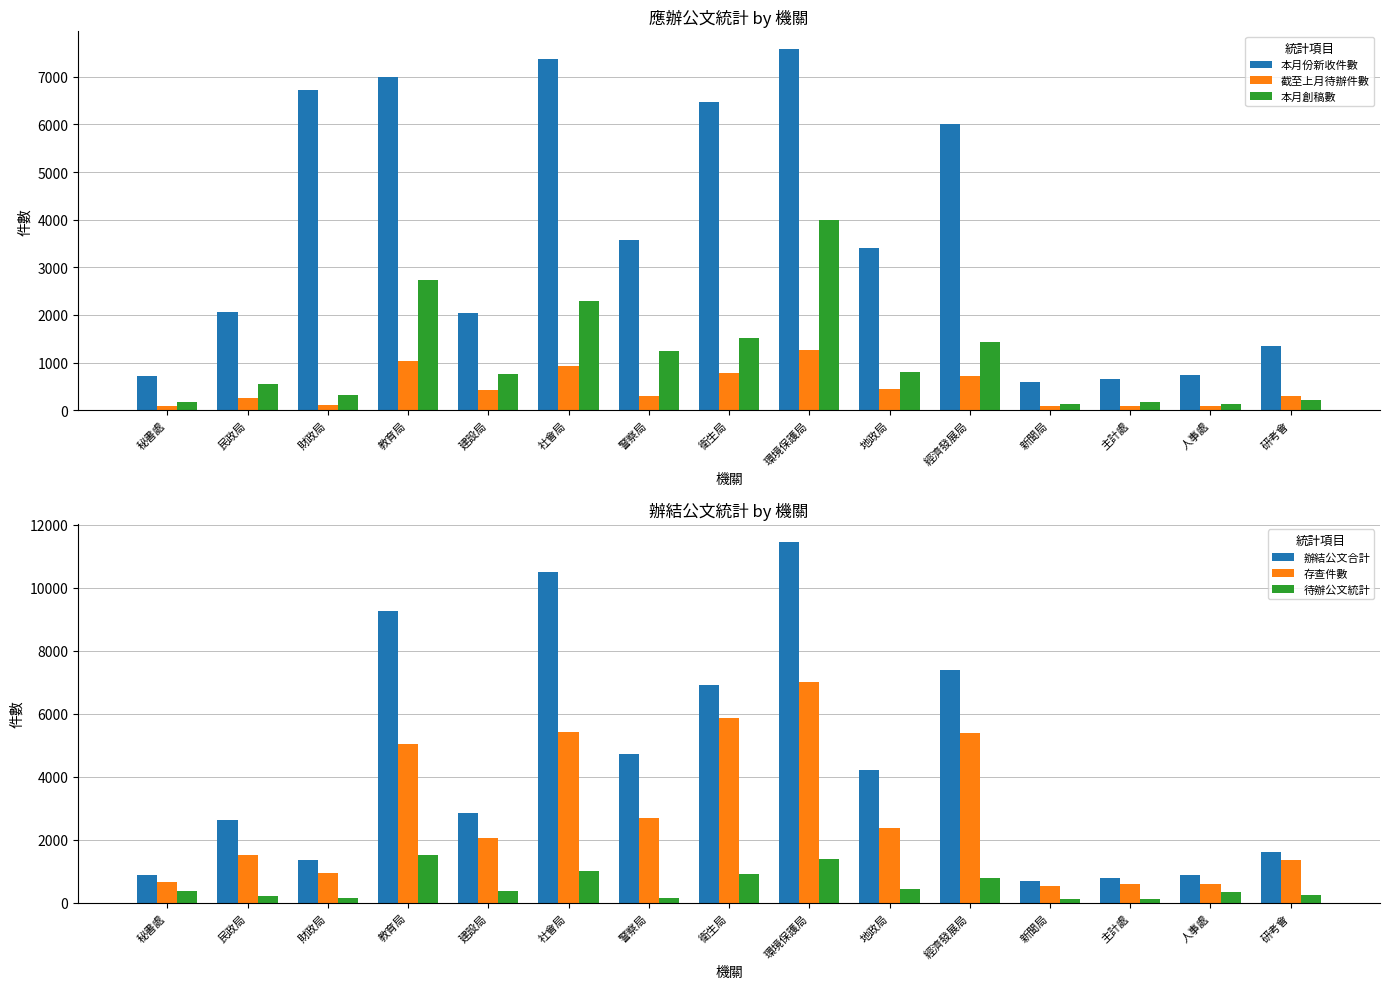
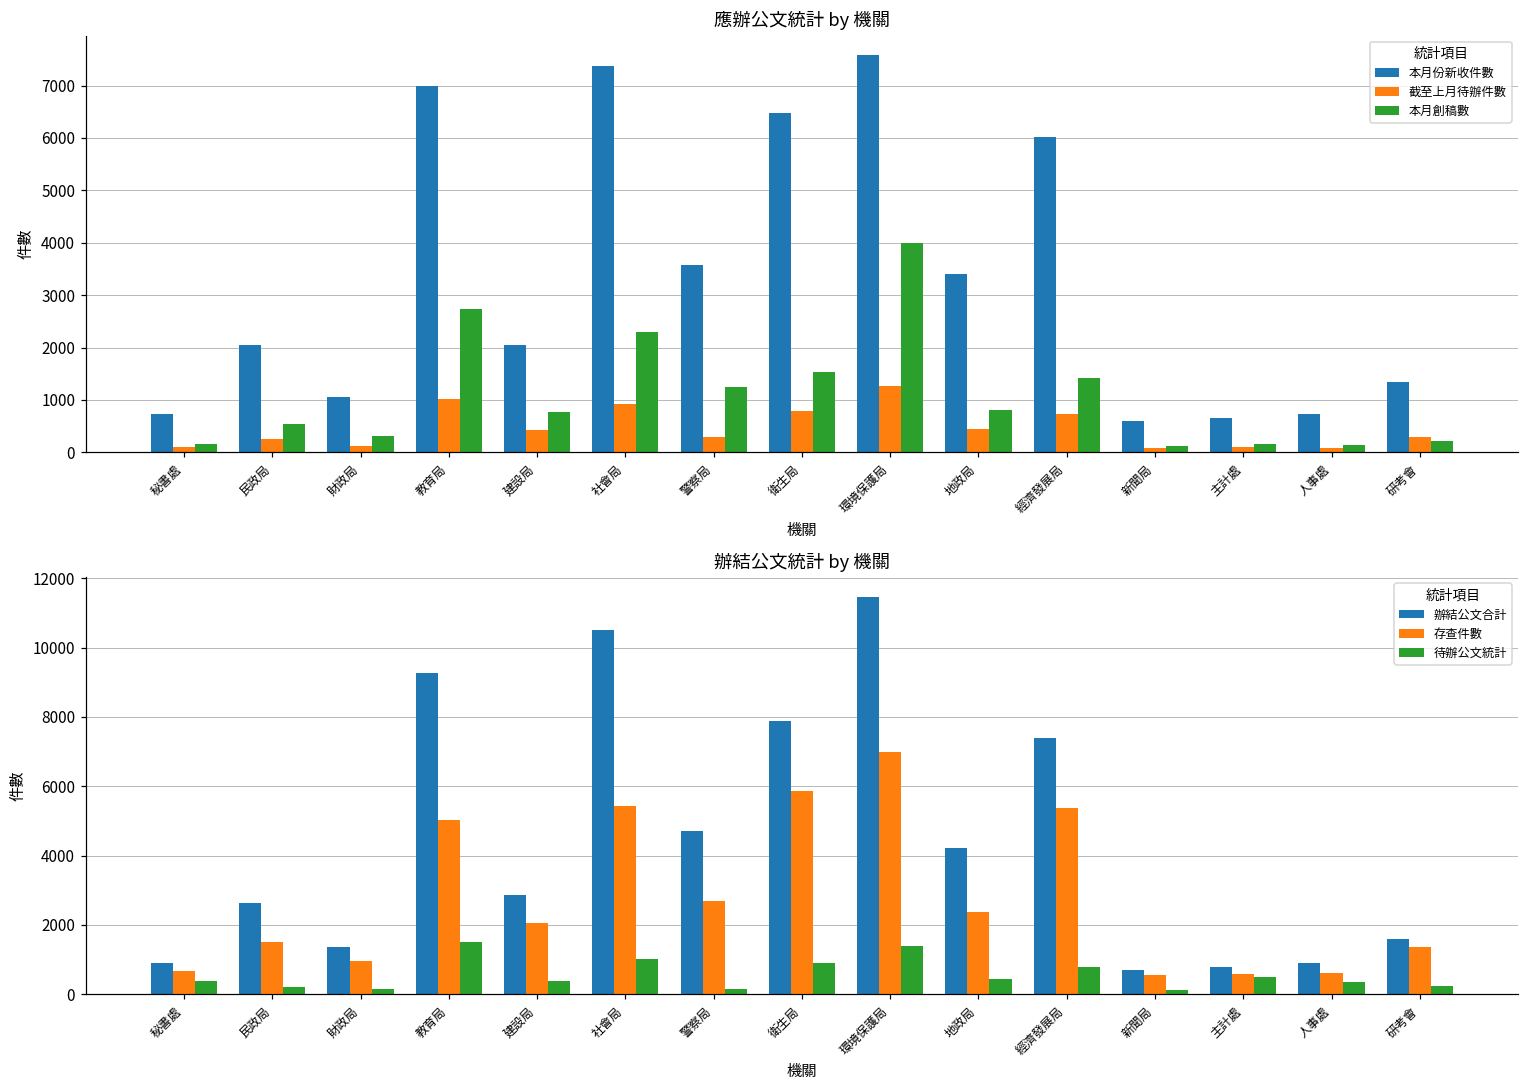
應辦公文統計 by 機關, 本月份新收件數, 財政局: 6700 -> 1100
辦結公文統計 by 機關, 辦結公文合計, 衛生局: 6900 -> 7900
辦結公文統計 by 機關, 待辦公文統計, 主計處: 100 -> 500
